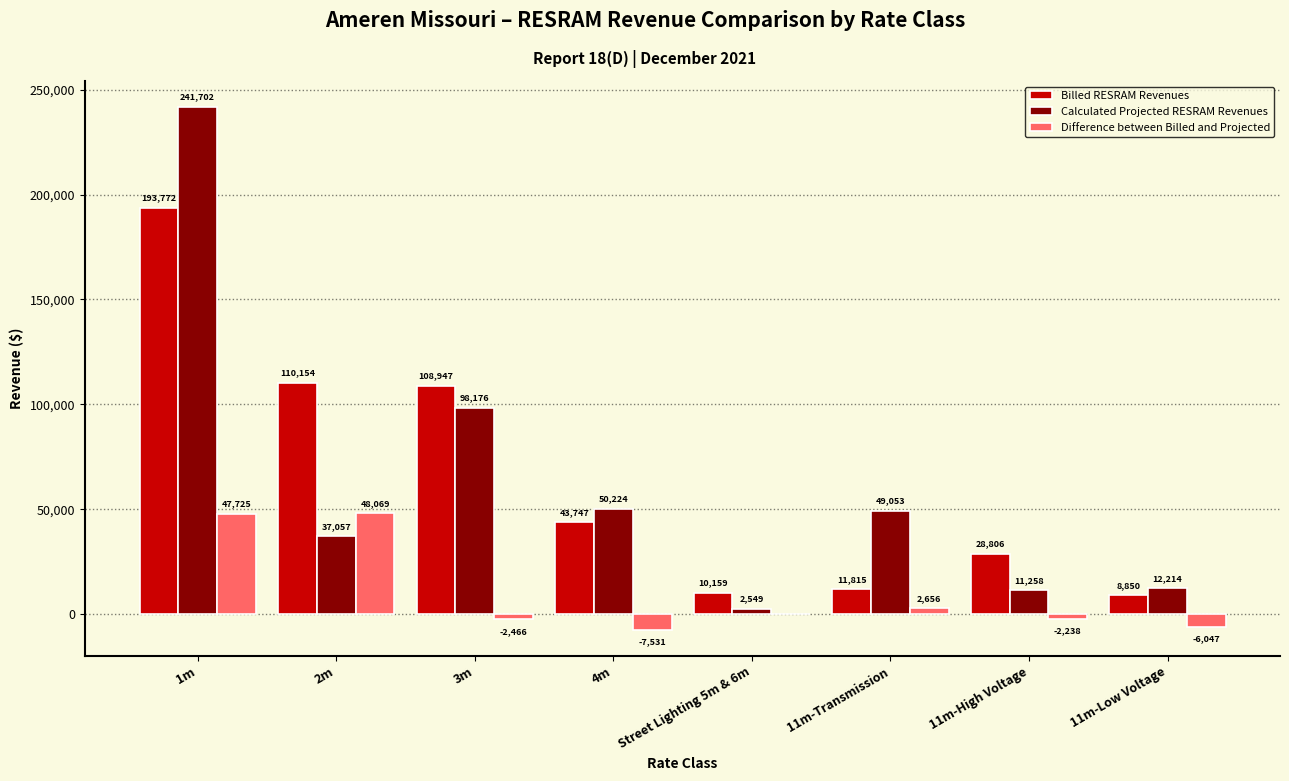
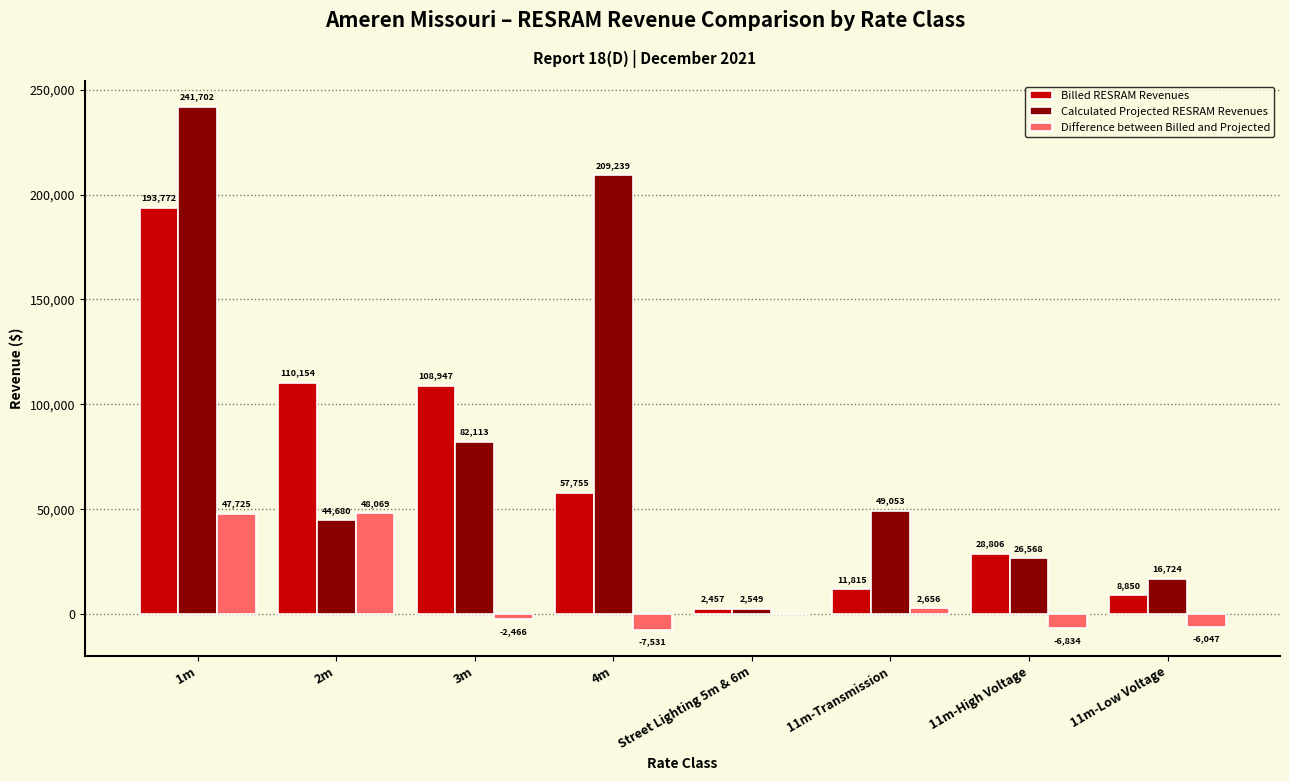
Calculated Projected RESRAM Revenues, 2m: 37,057 -> 44,680
Calculated Projected RESRAM Revenues, 3m: 98,176 -> 82,113
Billed RESRAM Revenues, 4m: 43,747 -> 57,755
Calculated Projected RESRAM Revenues, 4m: 50,224 -> 209,239
Billed RESRAM Revenues, Street Lighting 5m & 6m: 10,159 -> 2,457
Calculated Projected RESRAM Revenues, 11m-High Voltage: 11,258 -> 26,568
Difference between Billed and Projected, 11m-High Voltage: -2,238 -> -6,834
Calculated Projected RESRAM Revenues, 11m-Low Voltage: 12,214 -> 16,724
